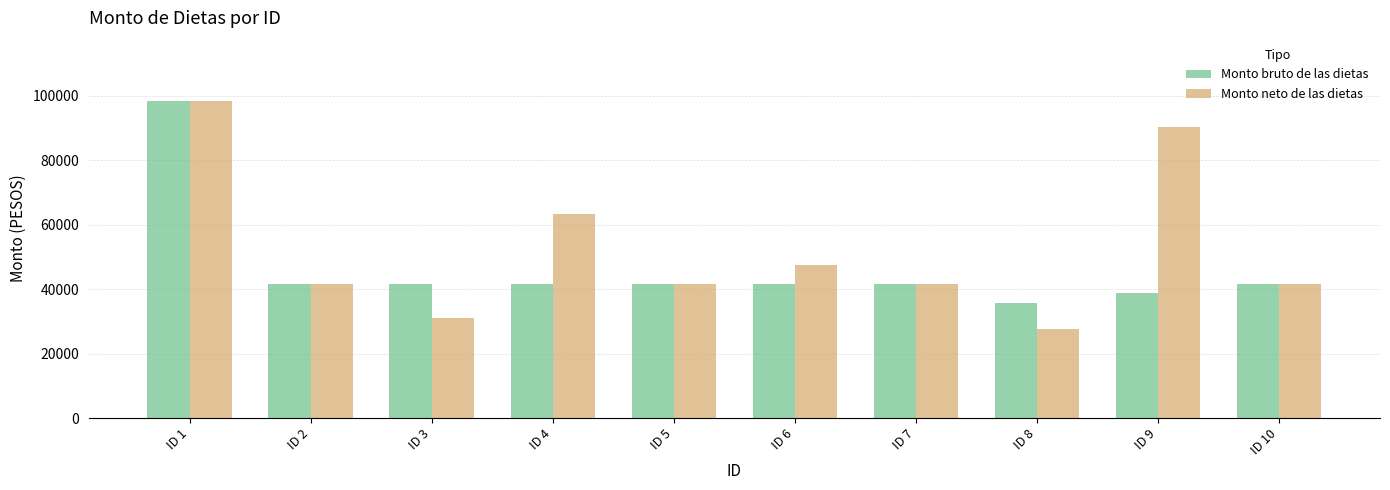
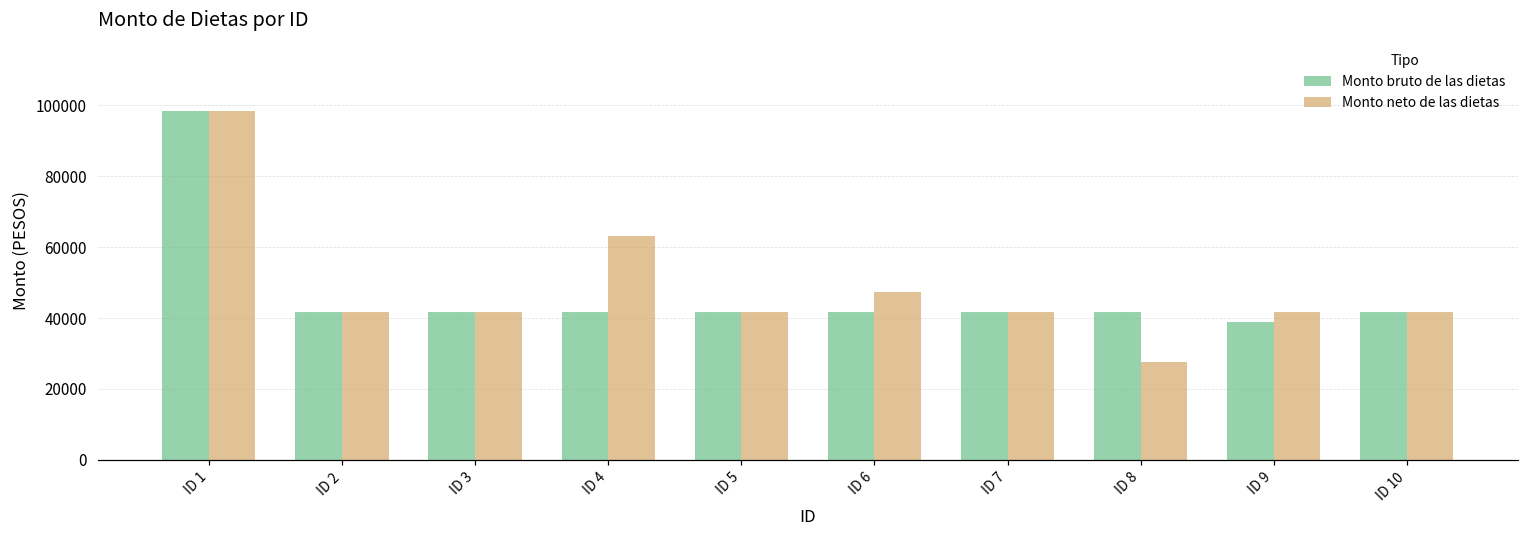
Monto neto de las dietas, ID 3: 31000 -> 42000
Monto bruto de las dietas, ID 8: 36000 -> 42000
Monto neto de las dietas, ID 9: 90000 -> 42000
